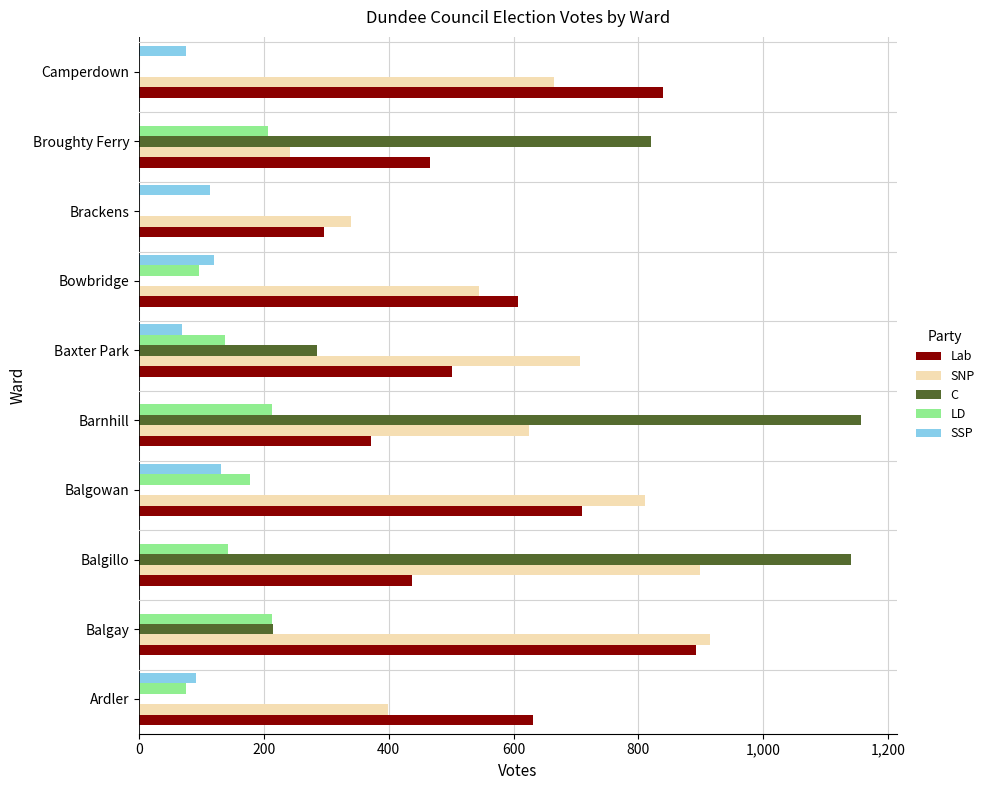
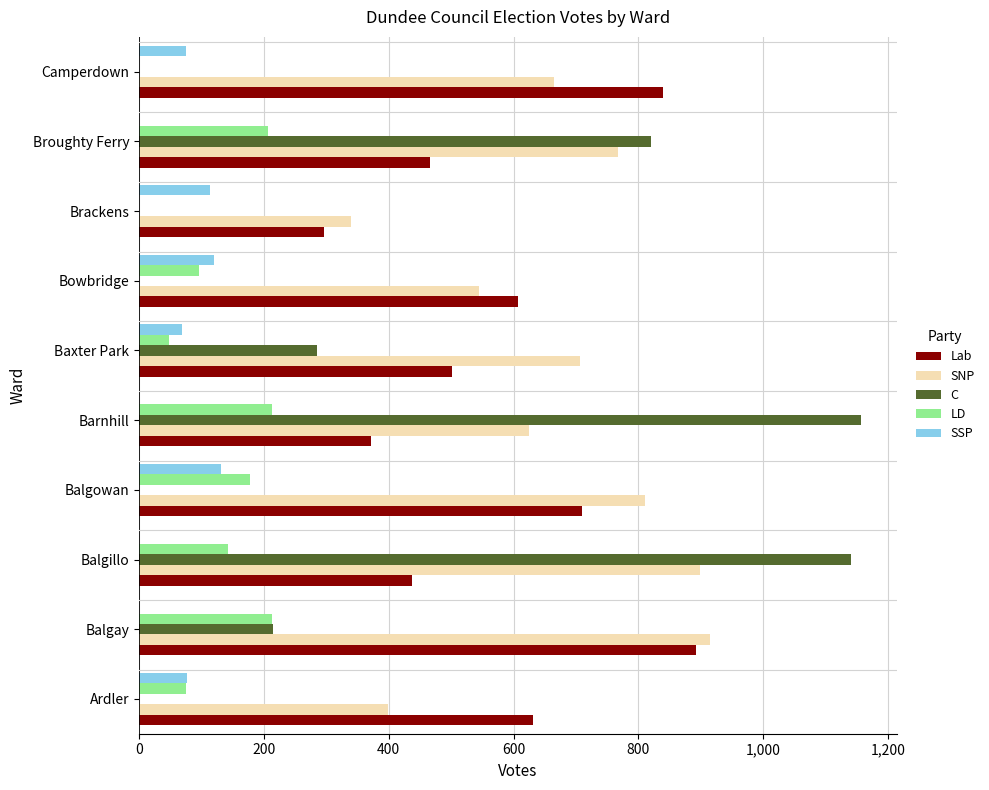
SNP, Broughty Ferry: 240 -> 770
LD, Baxter Park: 140 -> 50
SSP, Ardler: 90 -> 80
